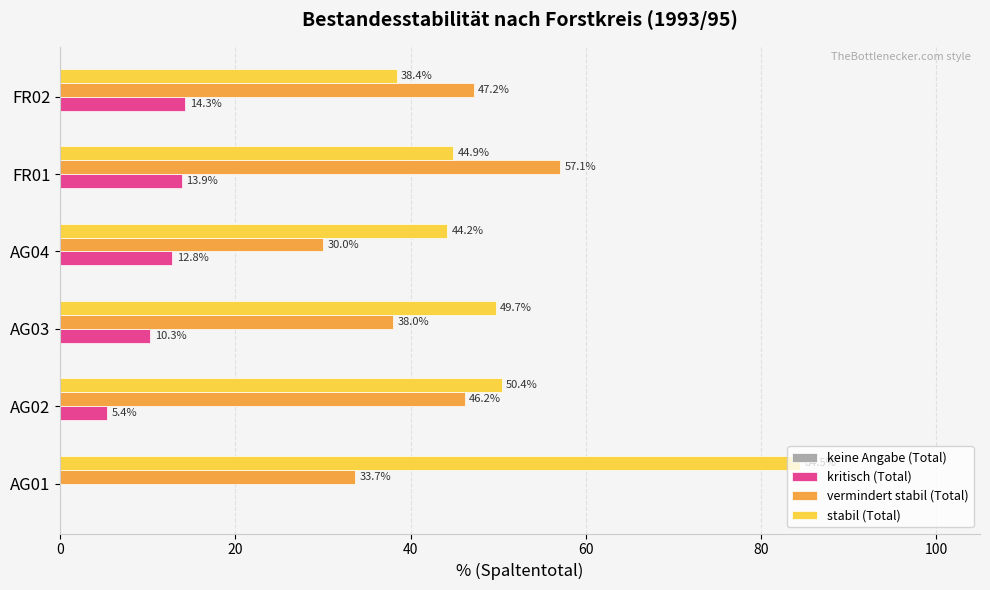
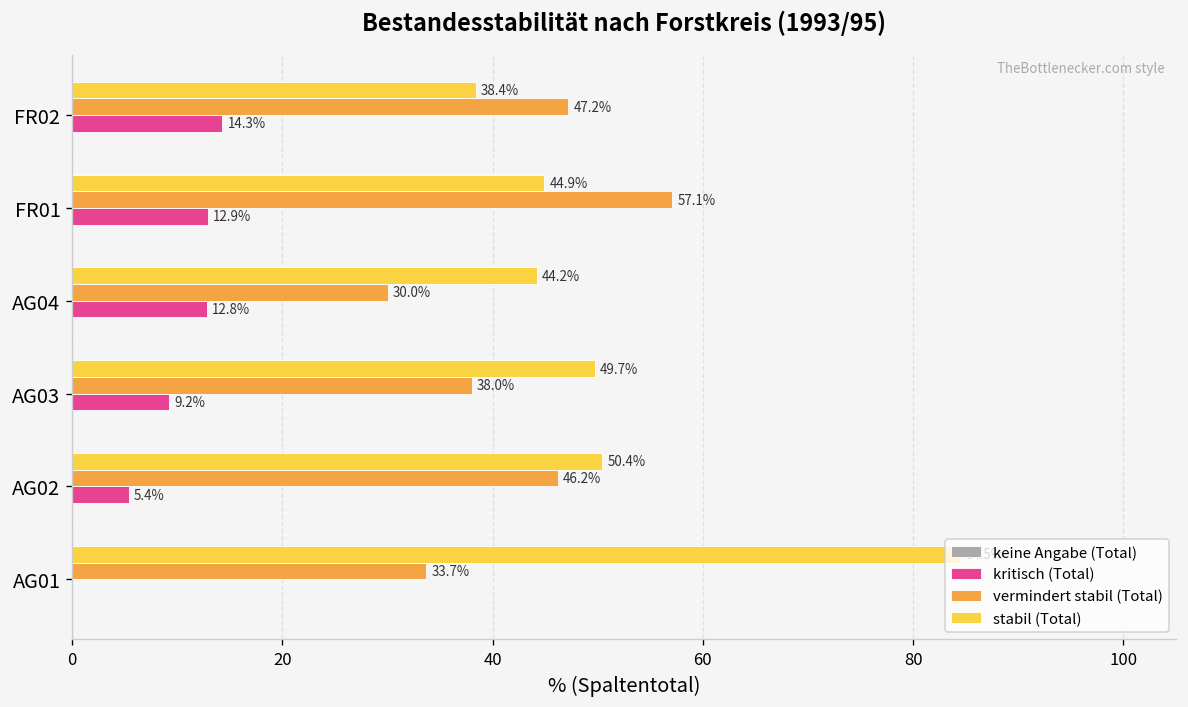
kritisch (Total), FR01: 13.9% -> 12.9%
kritisch (Total), AG03: 10.3% -> 9.2%
